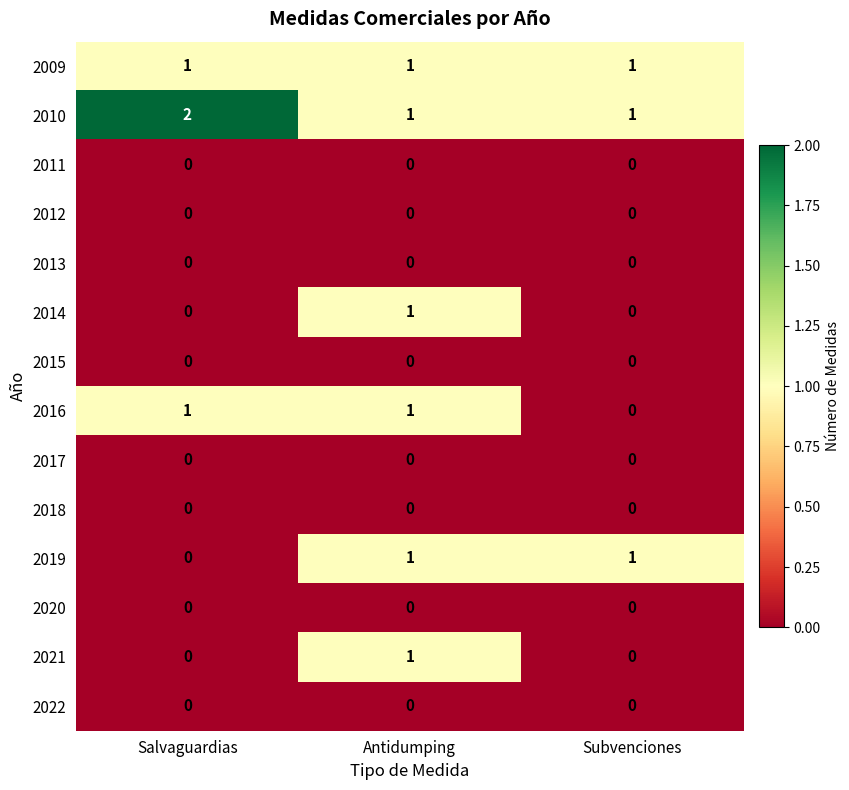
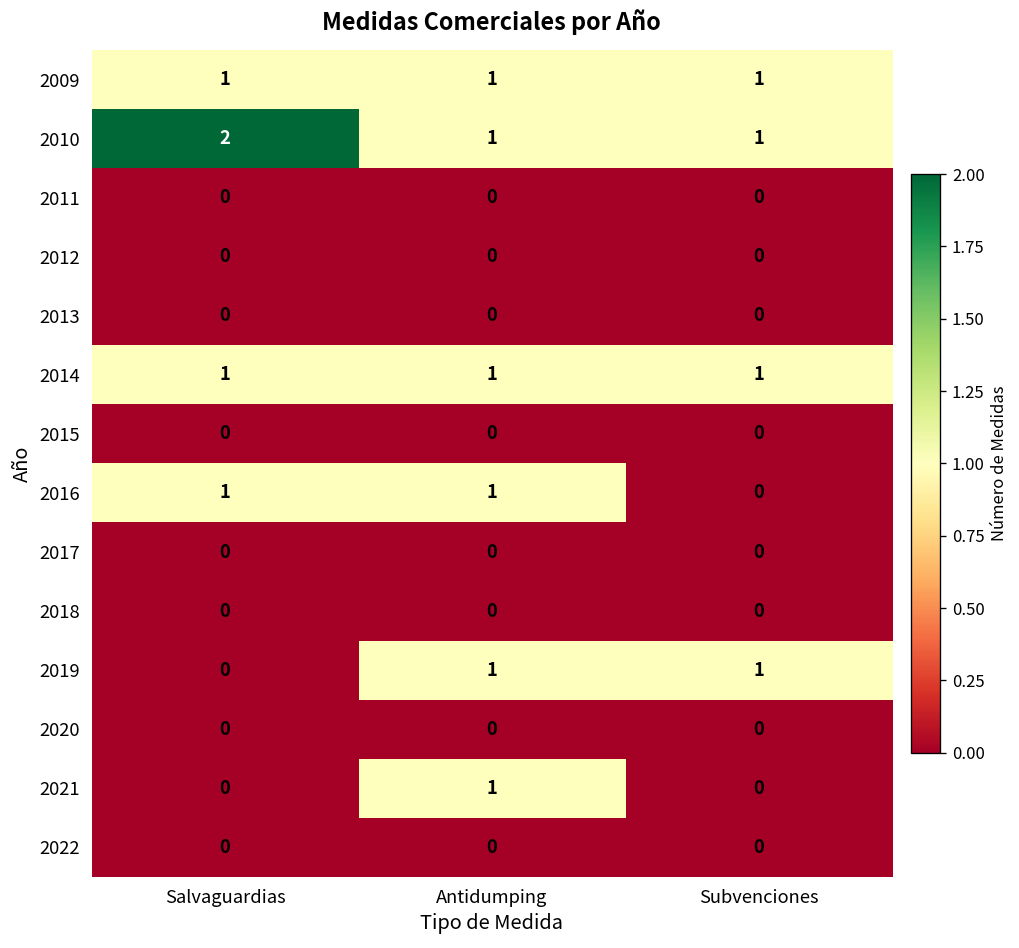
2014, Salvaguardias: 0 -> 1
2014, Subvenciones: 0 -> 1
